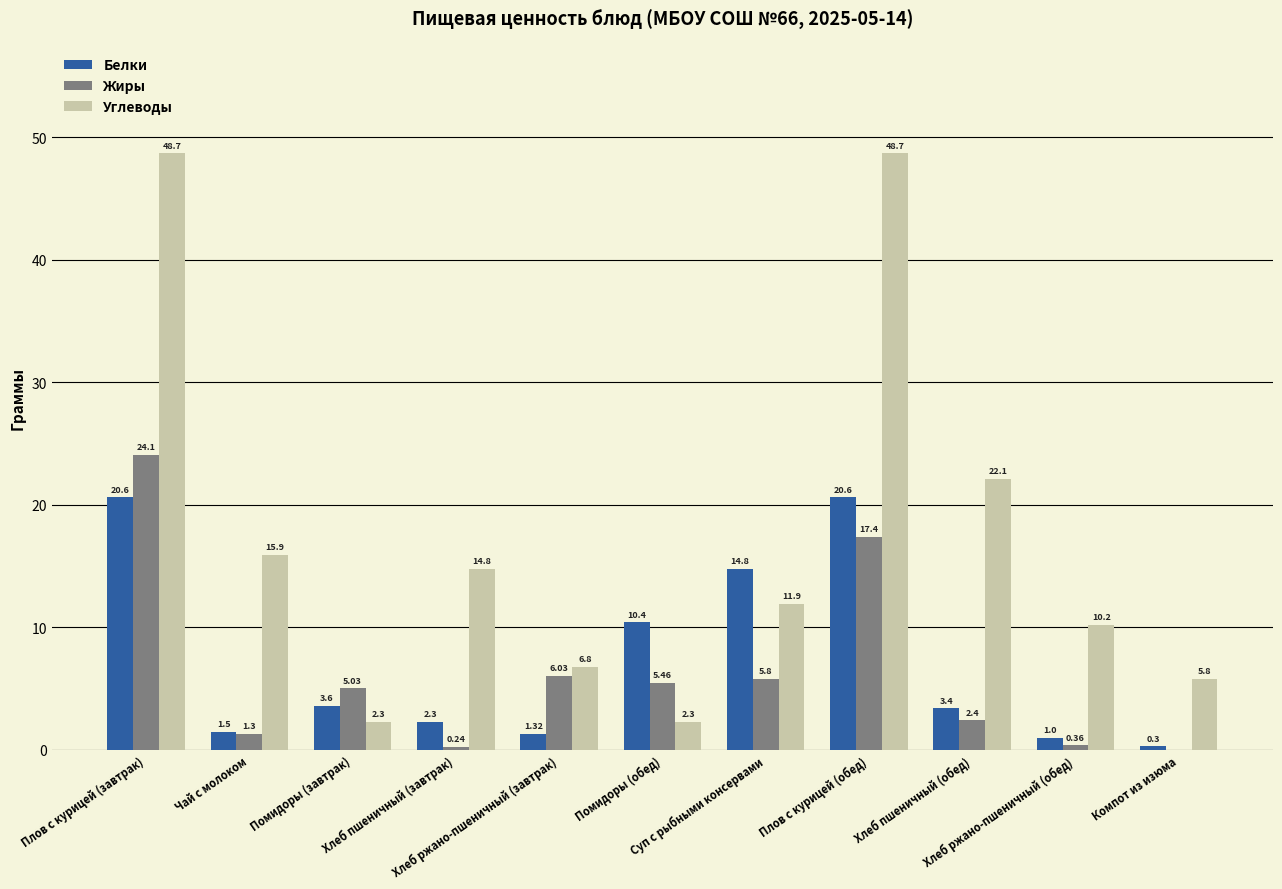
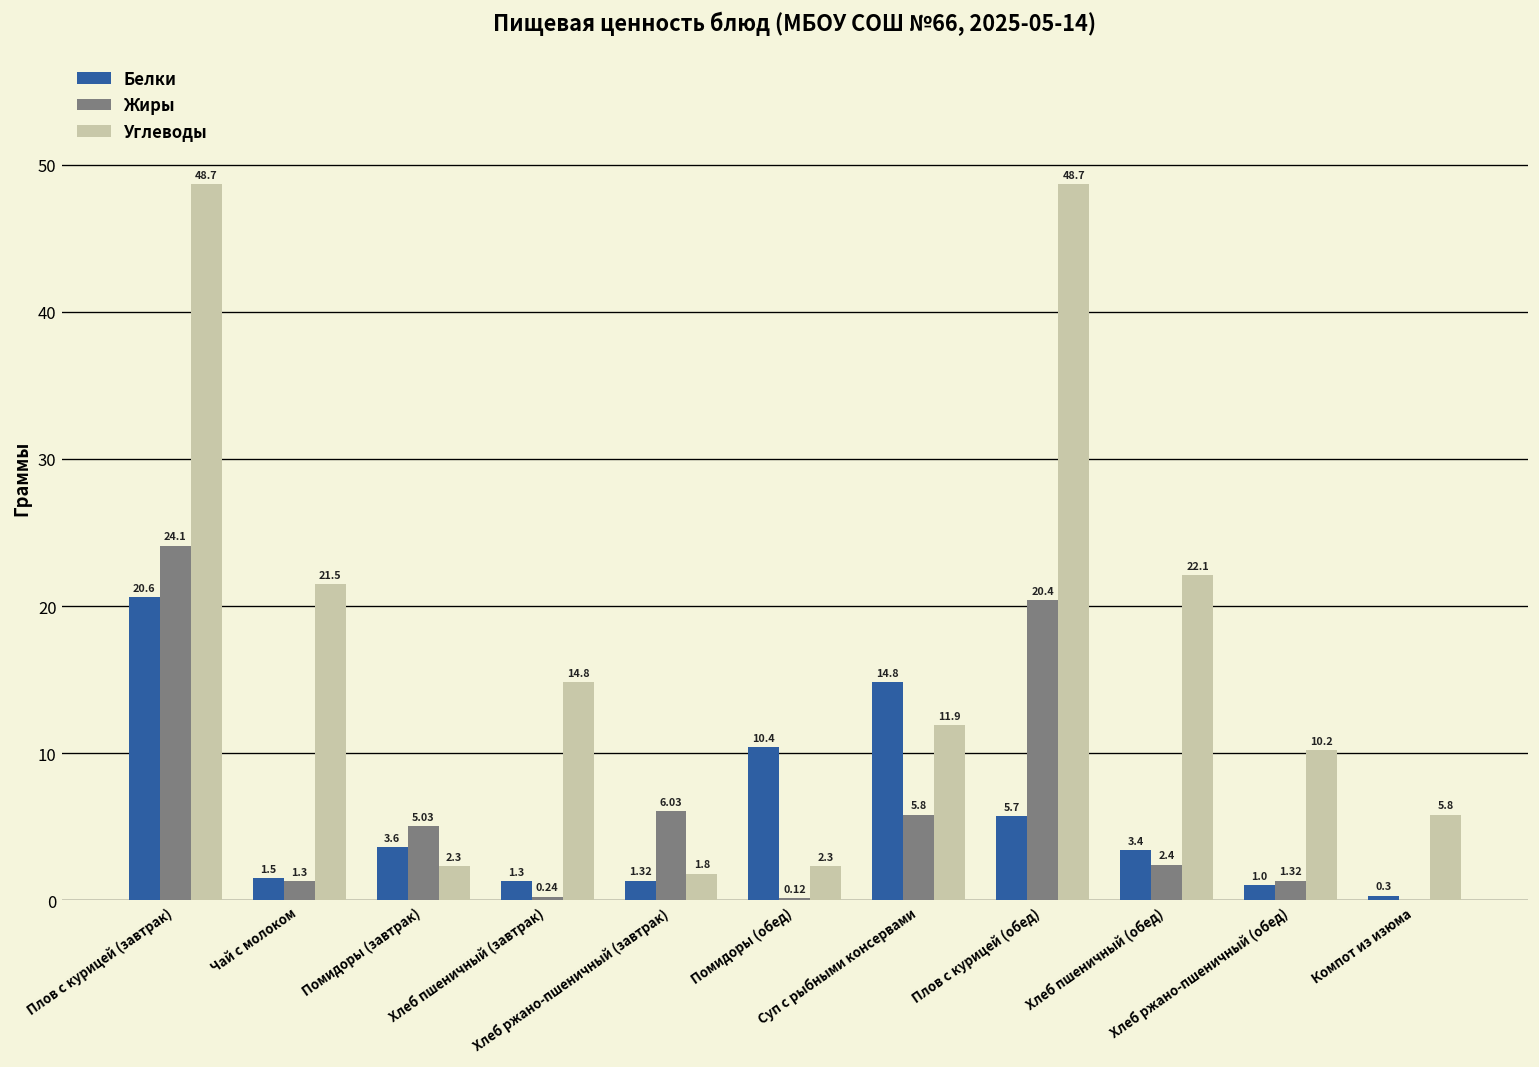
Углеводы, Чай с молоком: 15.9 -> 21.5
Белки, Хлеб пшеничный (завтрак): 2.3 -> 1.3
Углеводы, Хлеб ржано-пшеничный (завтрак): 6.8 -> 1.8
Жиры, Помидоры (обед): 5.46 -> 0.12
Белки, Плов с курицей (обед): 20.6 -> 5.7
Жиры, Плов с курицей (обед): 17.4 -> 20.4
Жиры, Хлеб ржано-пшеничный (обед): 0.36 -> 1.32
